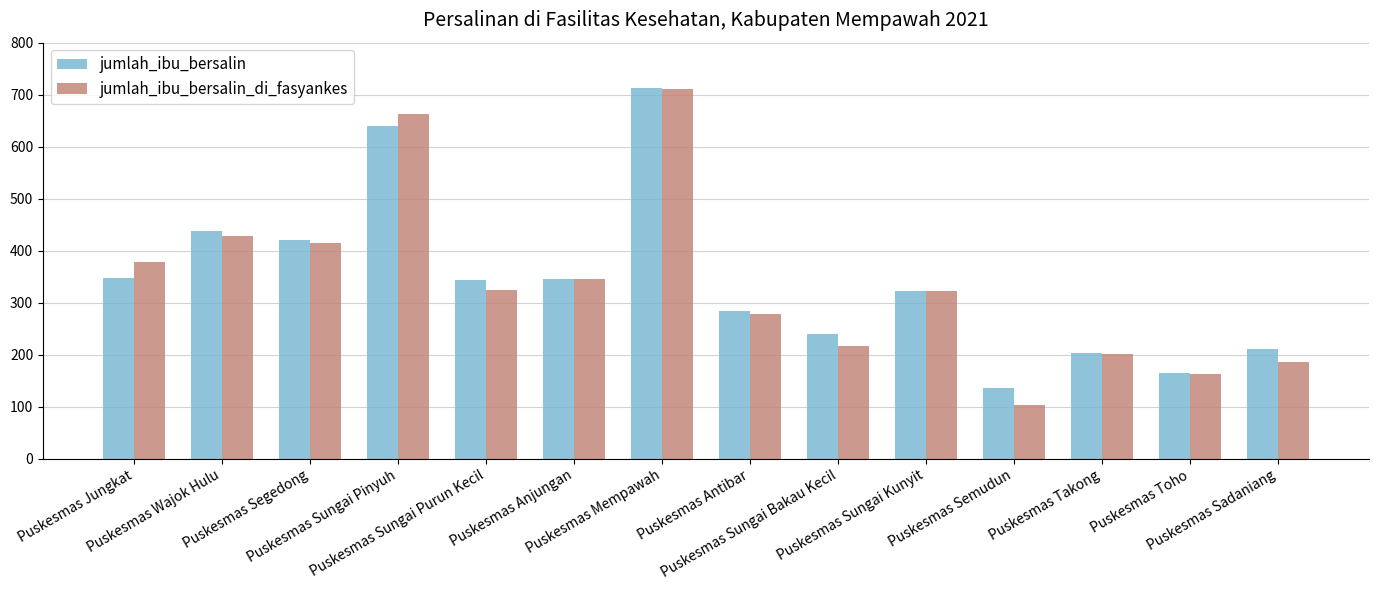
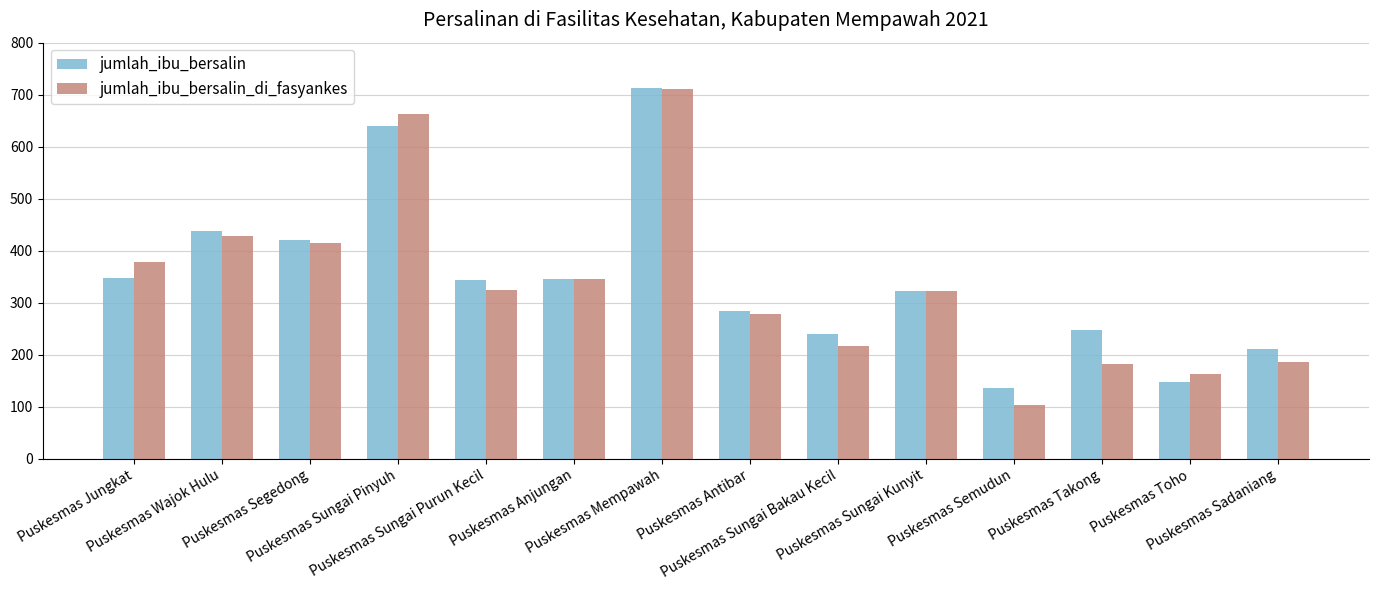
jumlah_ibu_bersalin, Puskesmas Takong: 200 -> 250
jumlah_ibu_bersalin_di_fasyankes, Puskesmas Takong: 200 -> 180
jumlah_ibu_bersalin, Puskesmas Toho: 170 -> 150
